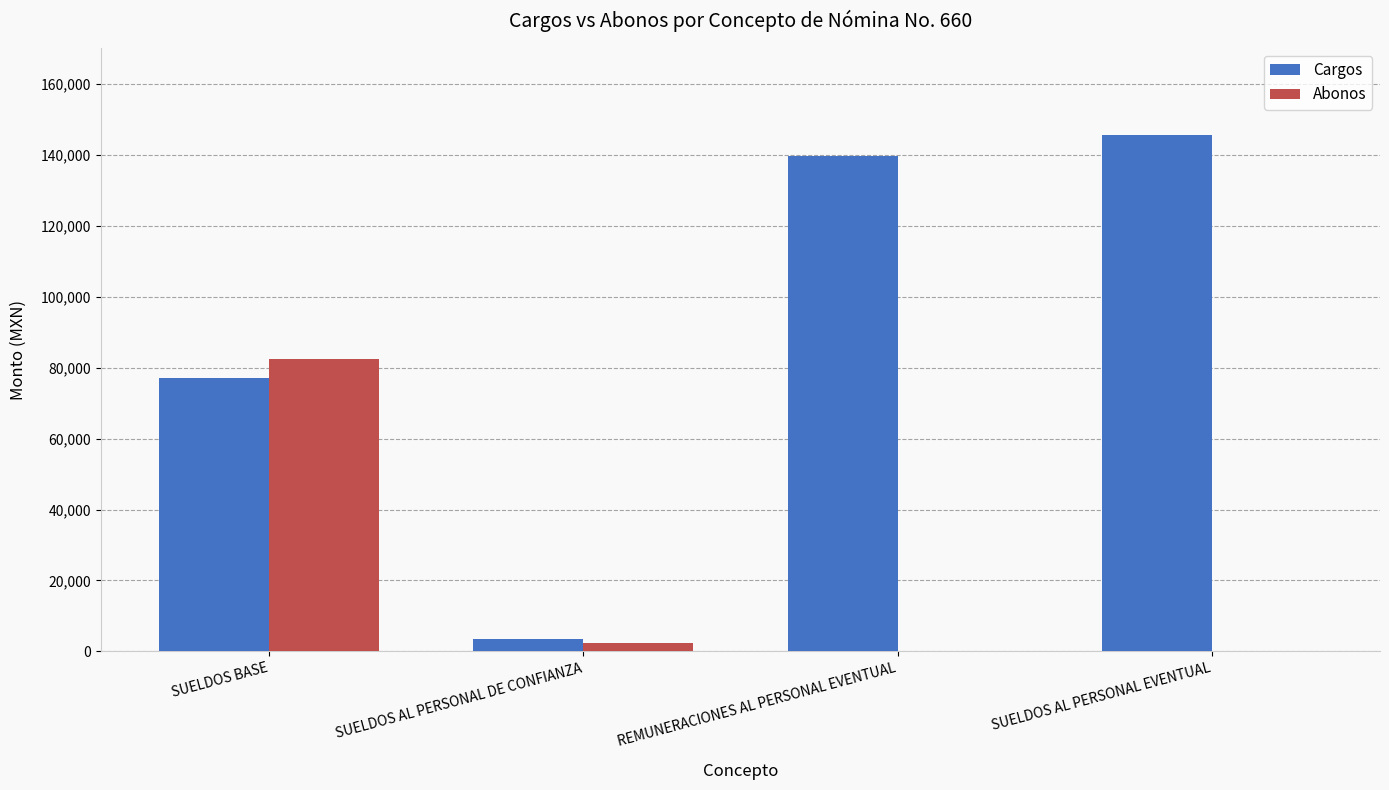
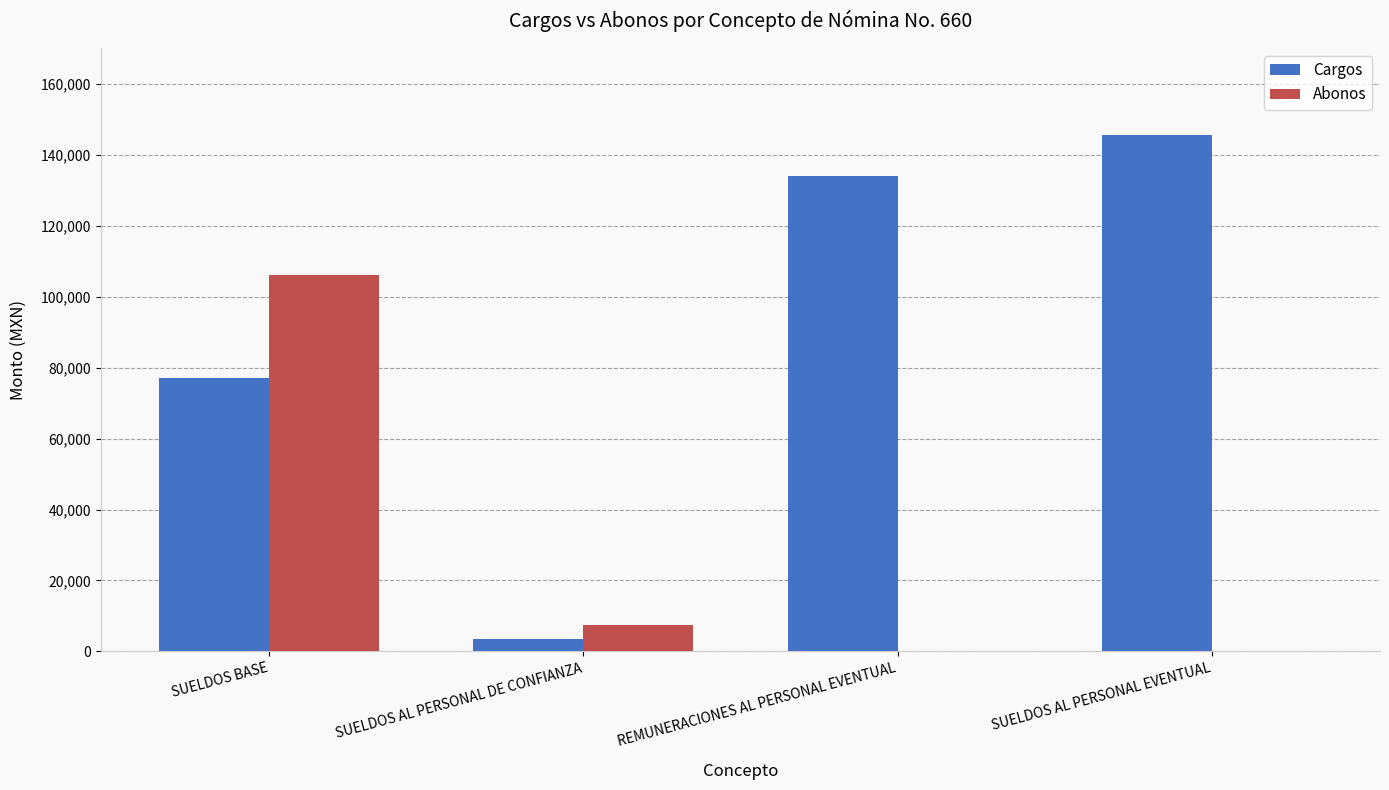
Abonos, SUELDOS BASE: 83,000 -> 106,000
Abonos, SUELDOS AL PERSONAL DE CONFIANZA: 2,000 -> 7,000
Cargos, REMUNERACIONES AL PERSONAL EVENTUAL: 140,000 -> 134,000
